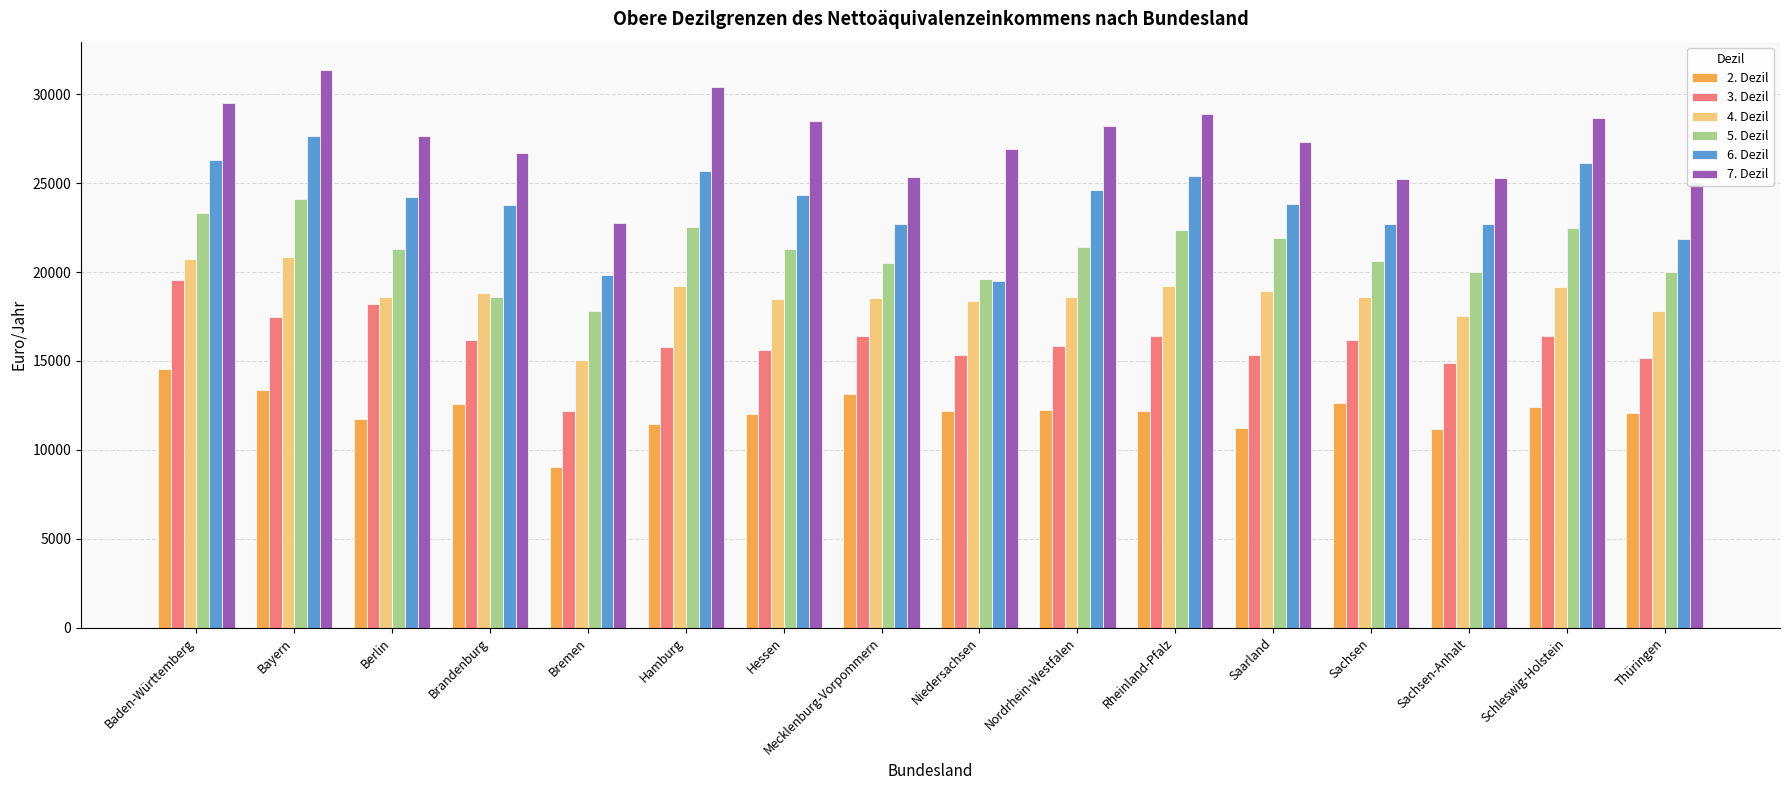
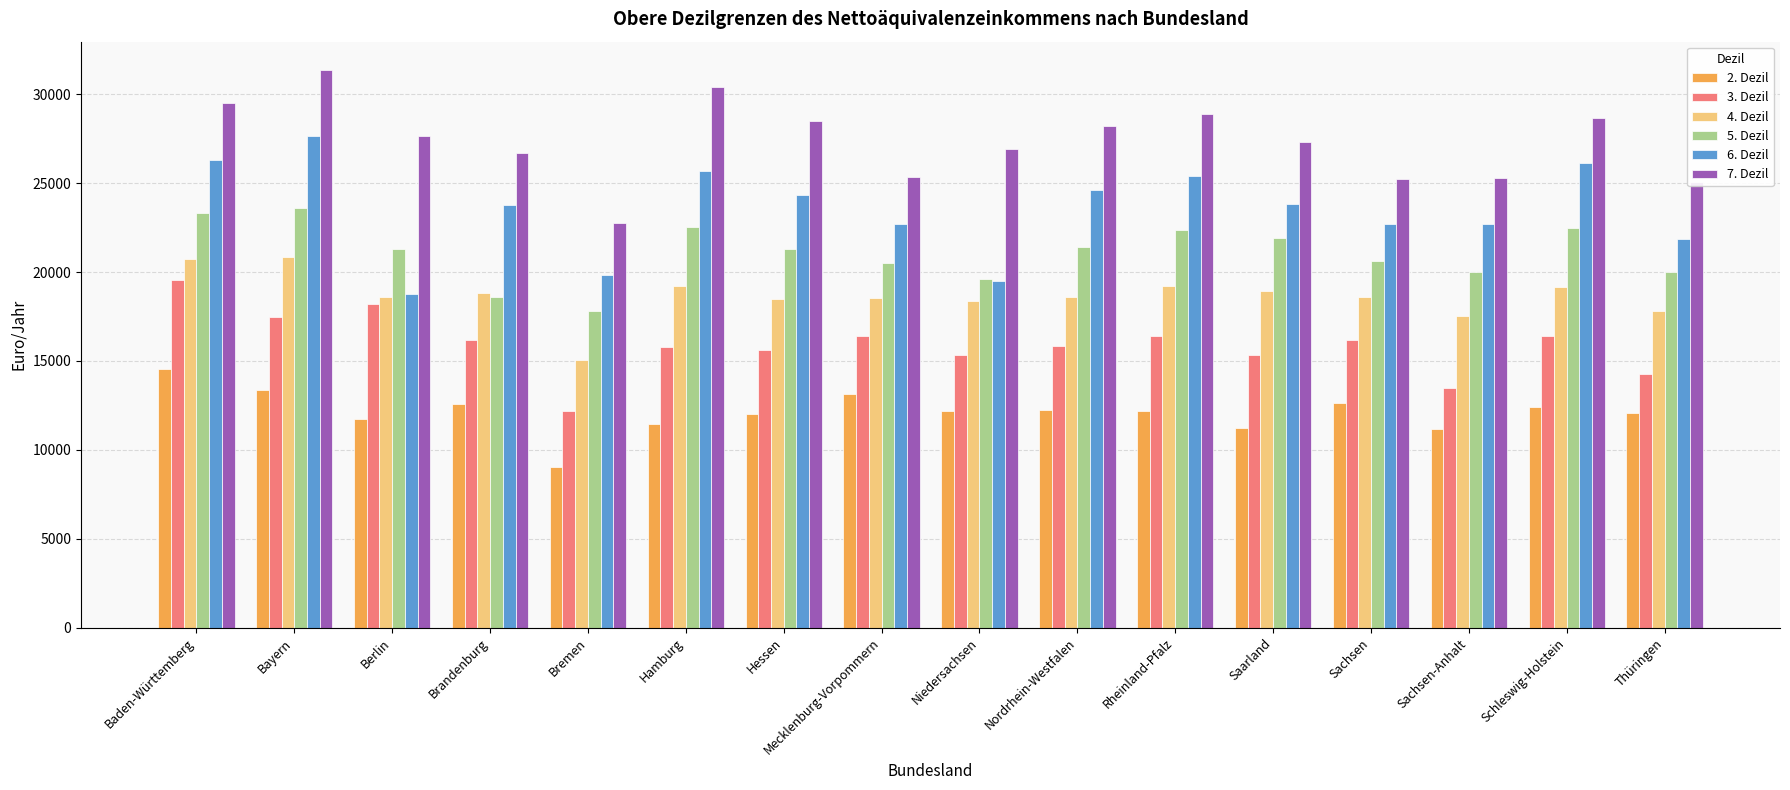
5. Dezil, Bayern: 24100 -> 23600
6. Dezil, Berlin: 24200 -> 18800
3. Dezil, Sachsen-Anhalt: 14900 -> 13500
3. Dezil, Thüringen: 15200 -> 14300
